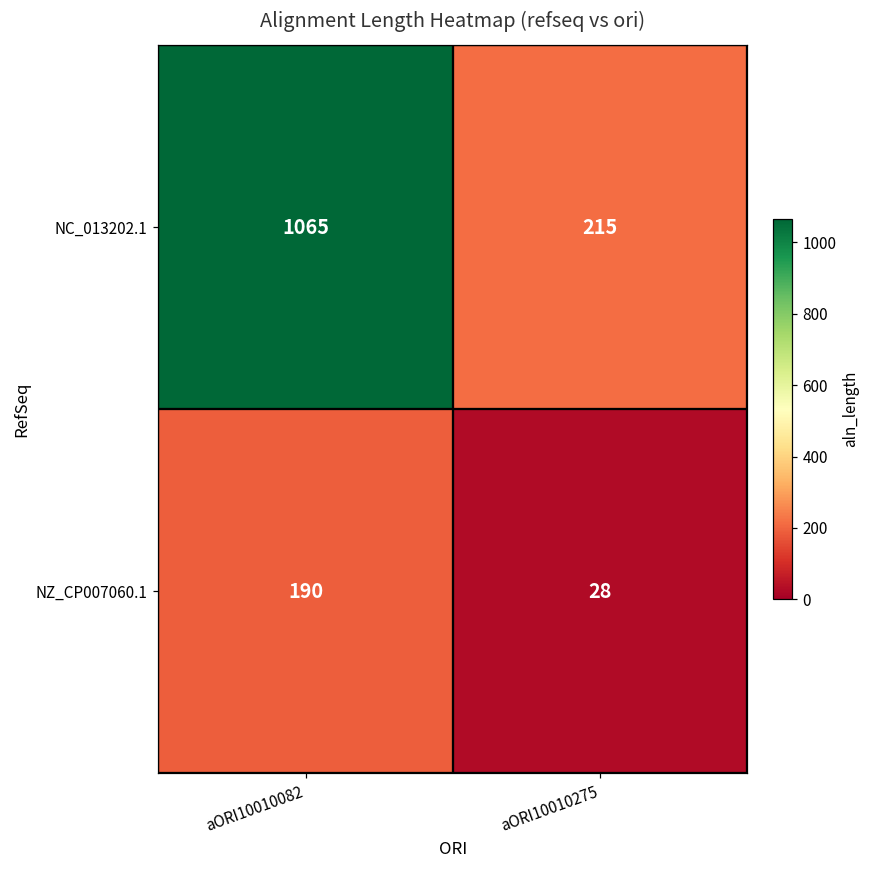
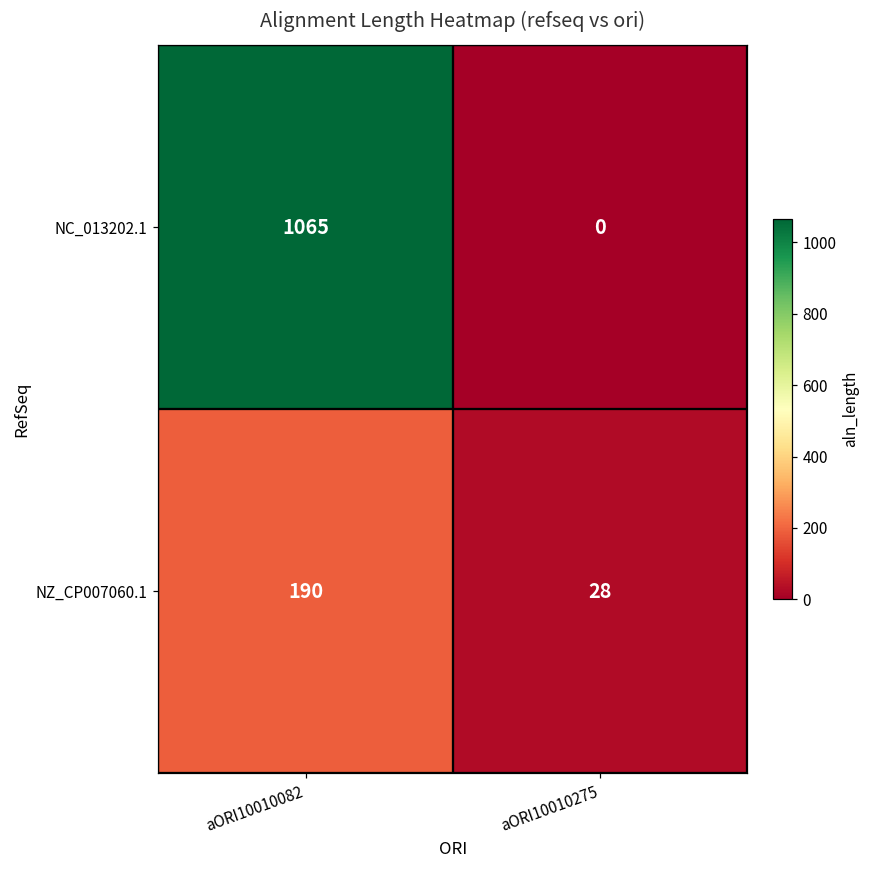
NC_013202.1, aORI10010275: 215 -> 0
